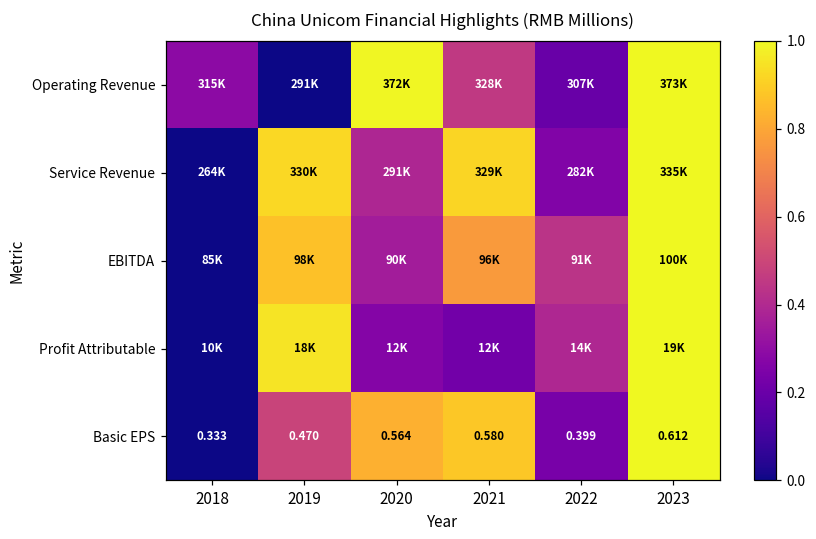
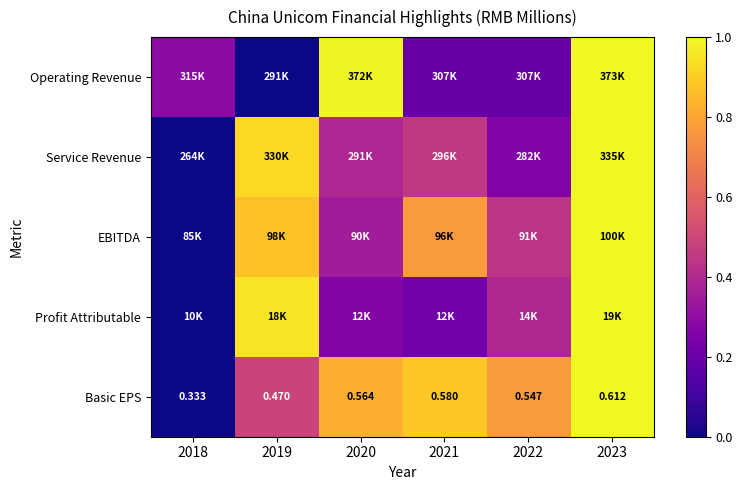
Operating Revenue, 2021: 328K -> 307K
Service Revenue, 2021: 329K -> 296K
Basic EPS, 2022: 0.399 -> 0.547
